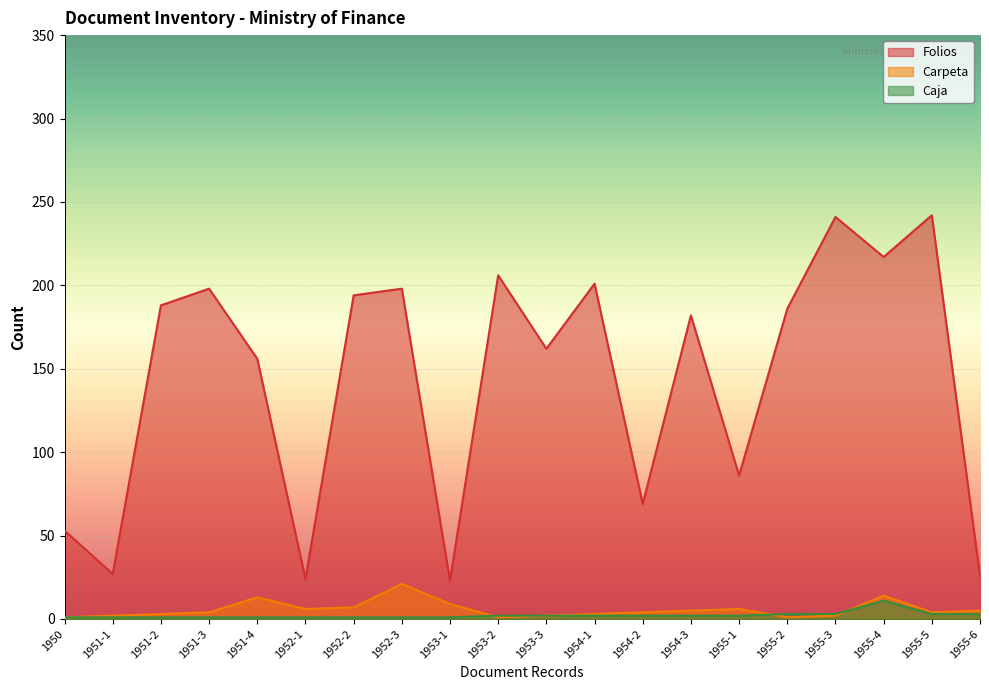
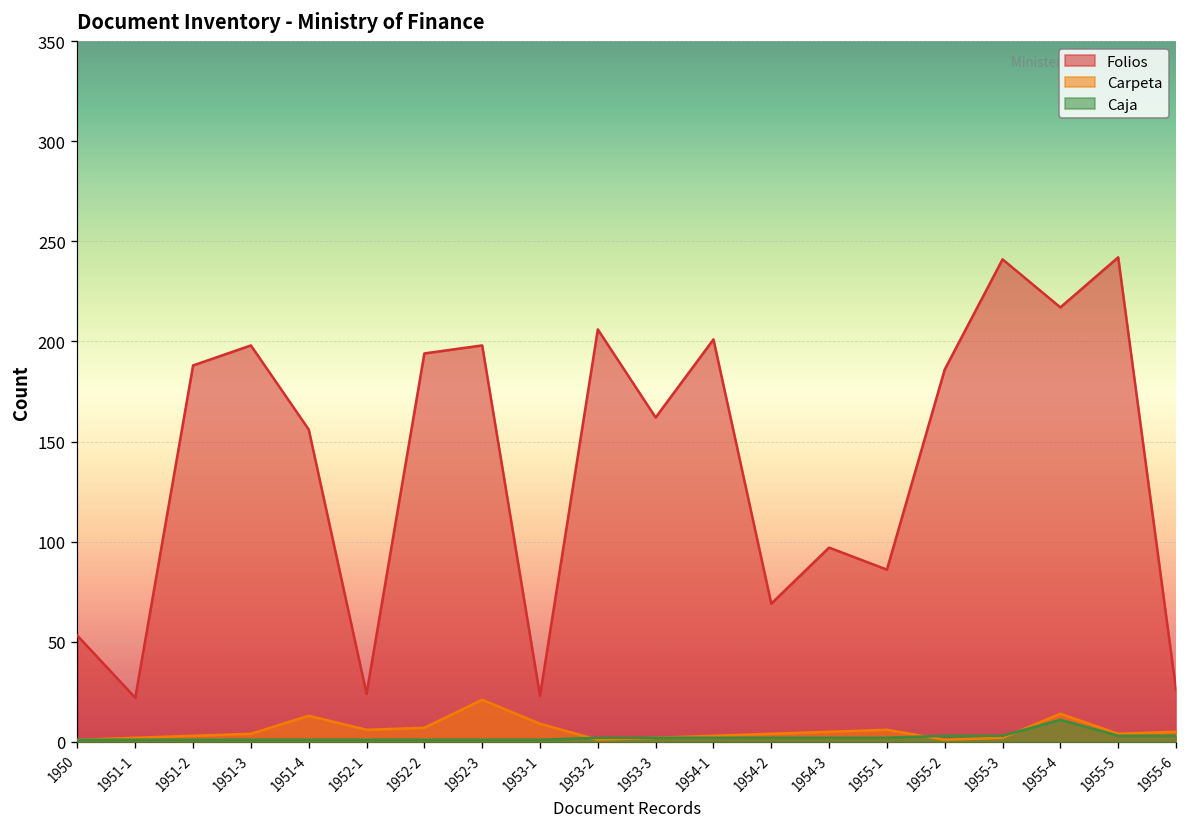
Folios, 1951-1: 27 -> 22
Folios, 1954-3: 182 -> 97
